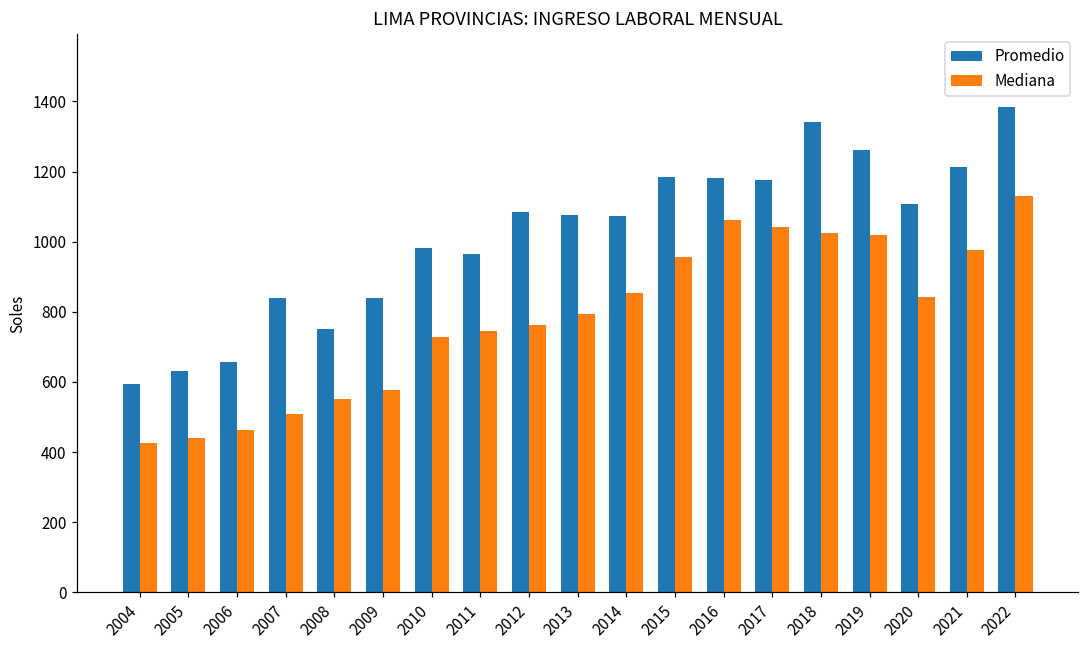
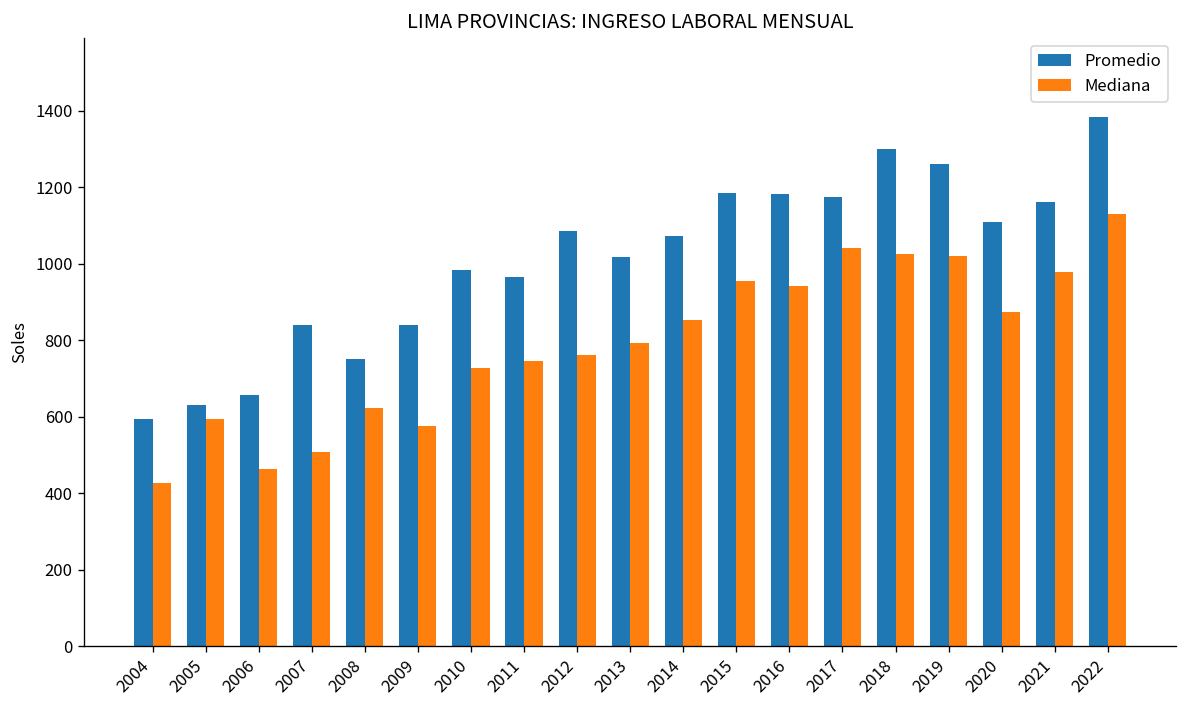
Mediana, 2005: 440 -> 590
Mediana, 2008: 550 -> 620
Promedio, 2013: 1070 -> 1020
Mediana, 2016: 1060 -> 940
Promedio, 2018: 1340 -> 1300
Mediana, 2020: 840 -> 870
Promedio, 2021: 1210 -> 1160
